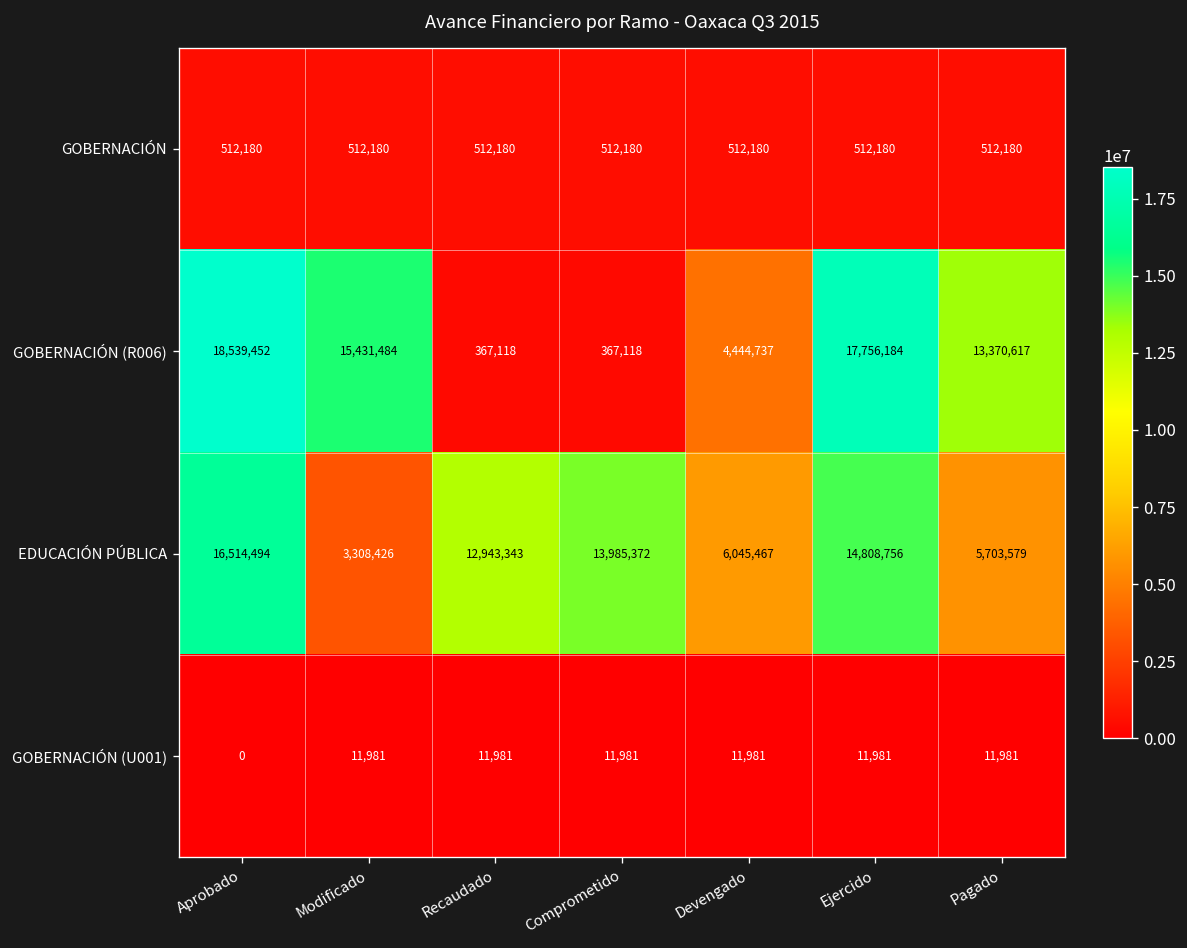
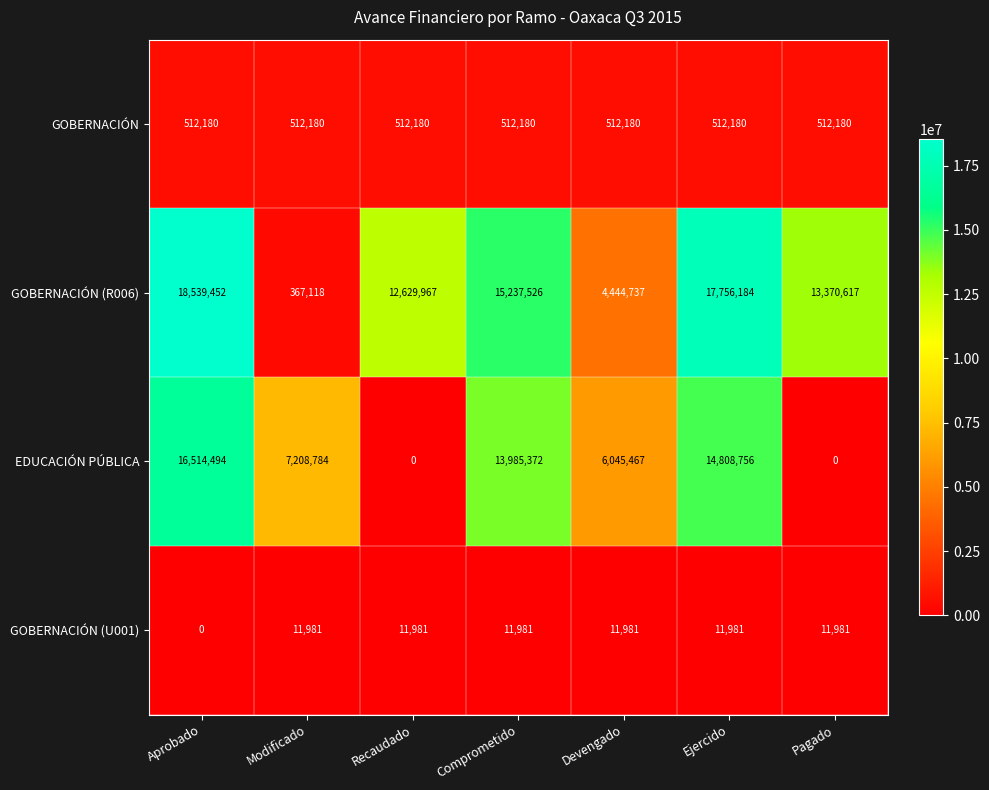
GOBERNACIÓN (R006), Modificado: 15,431,484 -> 367,118
GOBERNACIÓN (R006), Recaudado: 367,118 -> 12,629,967
GOBERNACIÓN (R006), Comprometido: 367,118 -> 15,237,526
EDUCACIÓN PÚBLICA, Modificado: 3,308,426 -> 7,208,784
EDUCACIÓN PÚBLICA, Recaudado: 12,943,343 -> 0
EDUCACIÓN PÚBLICA, Pagado: 5,703,579 -> 0
